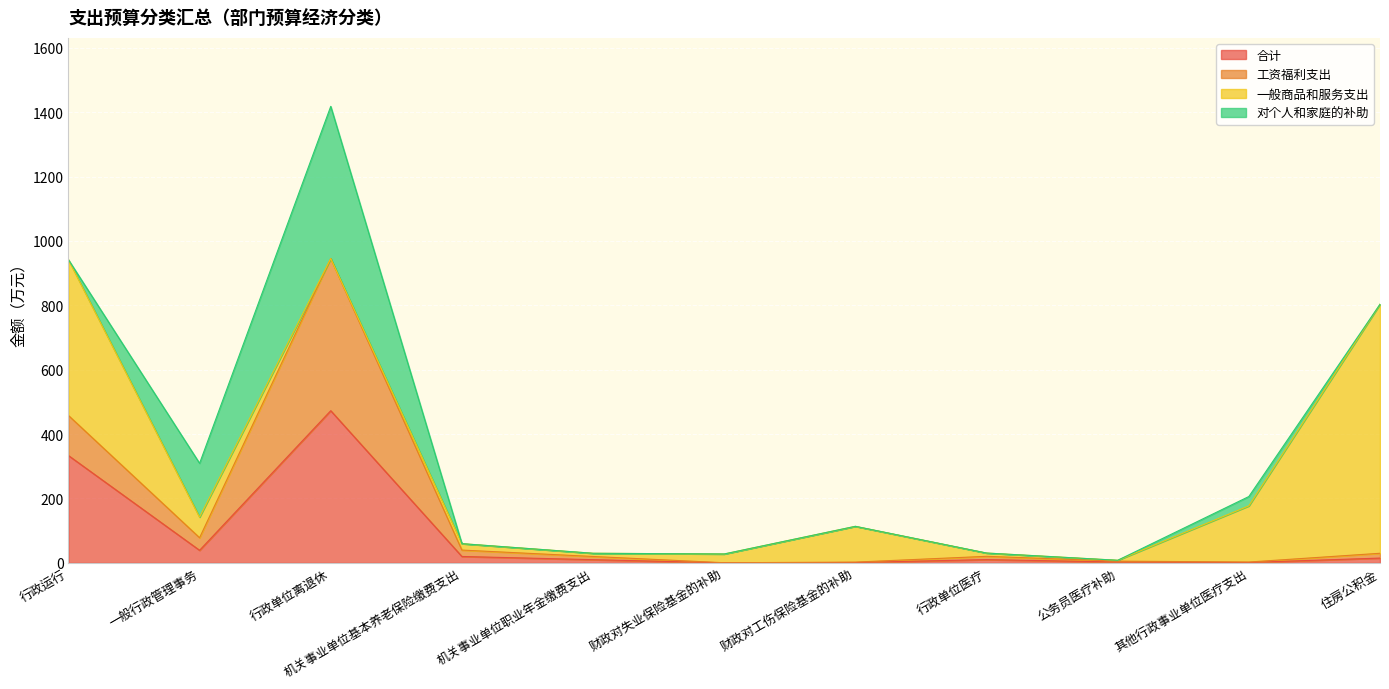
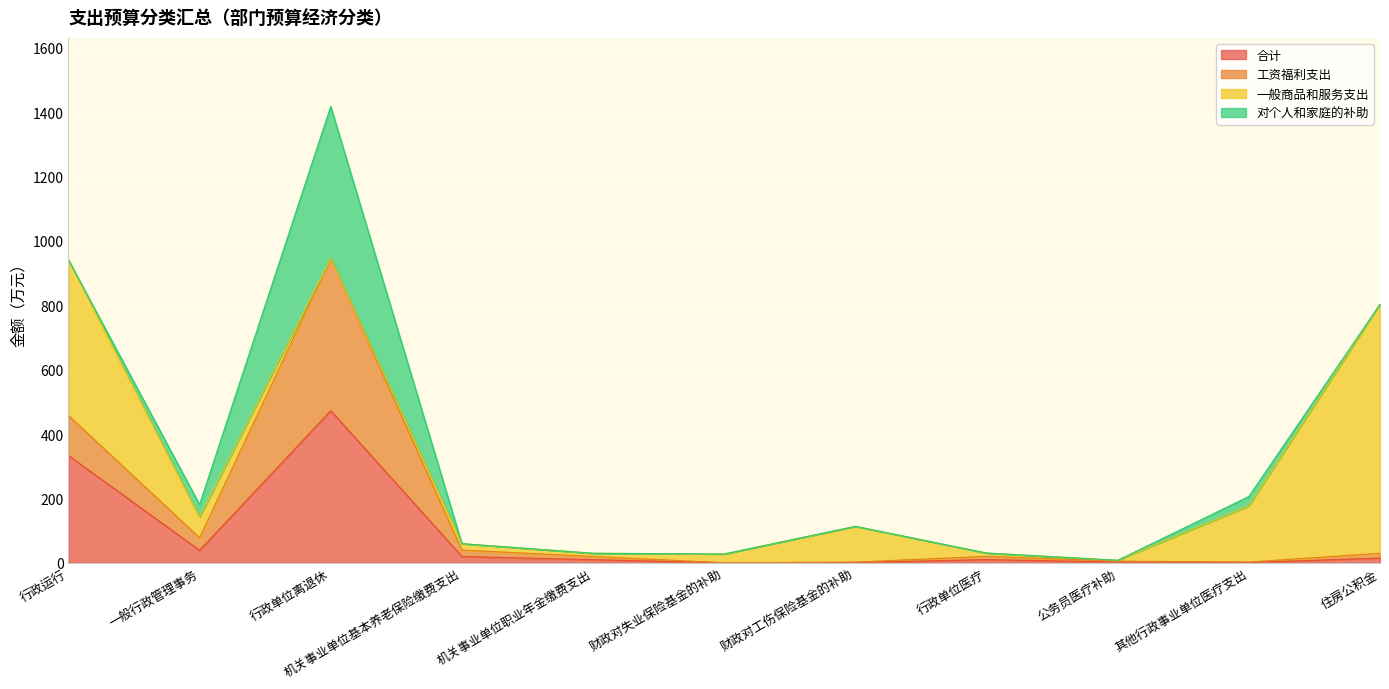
对个人和家庭的补助, 一般行政管理事务: 170 -> 40
